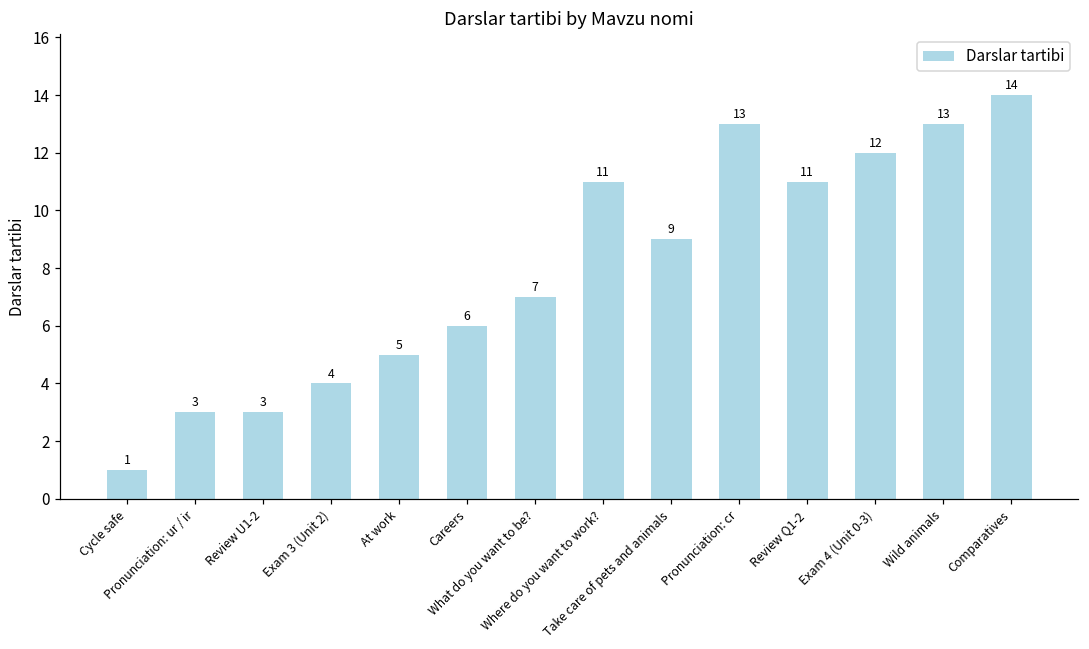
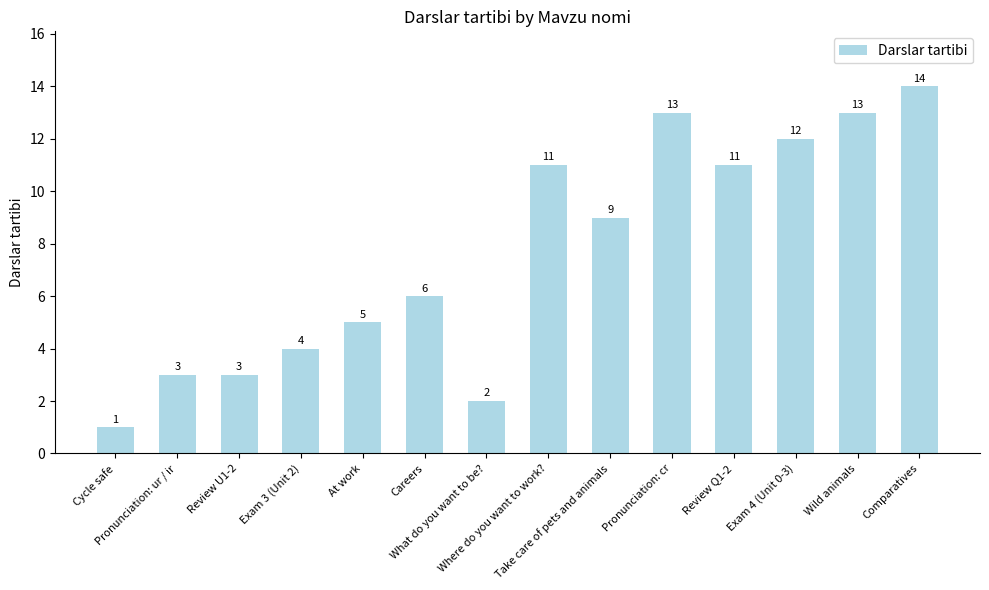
What do you want to be?: 7 -> 2
